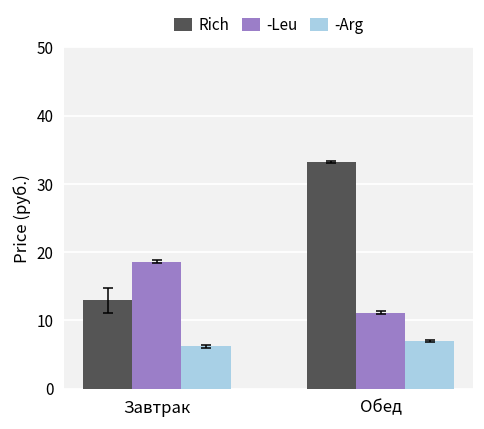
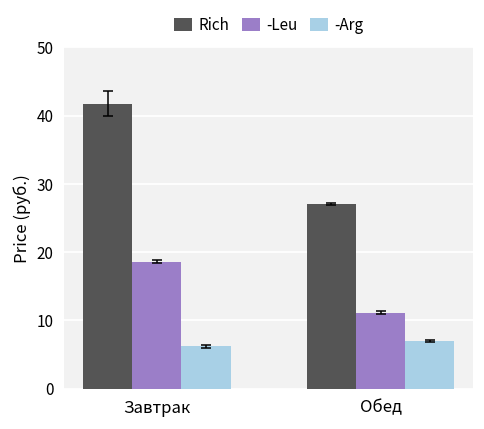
Rich, Завтрак: 13 -> 42
Rich, Обед: 33 -> 27
